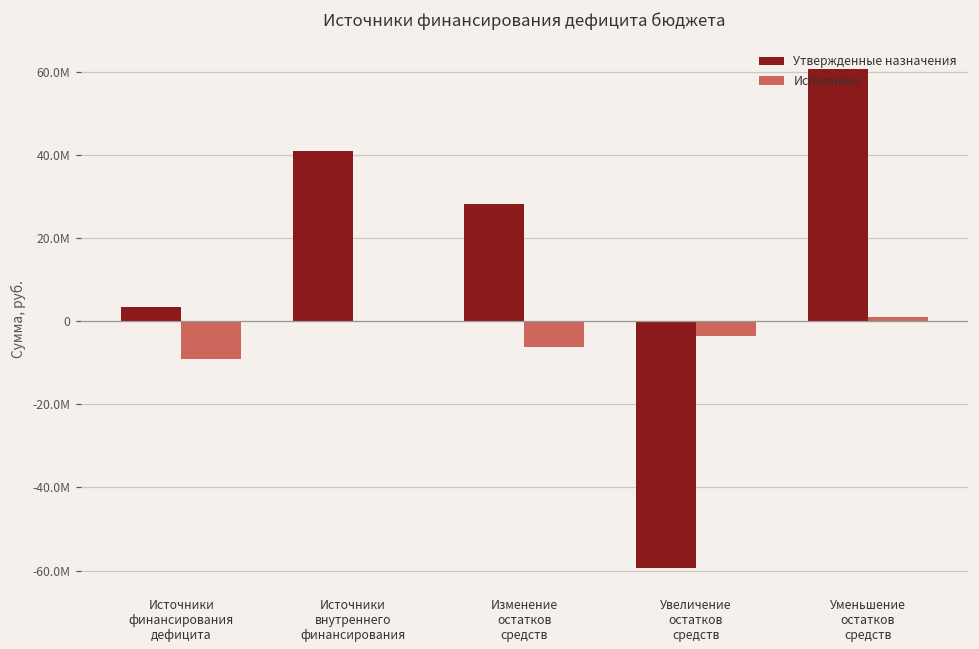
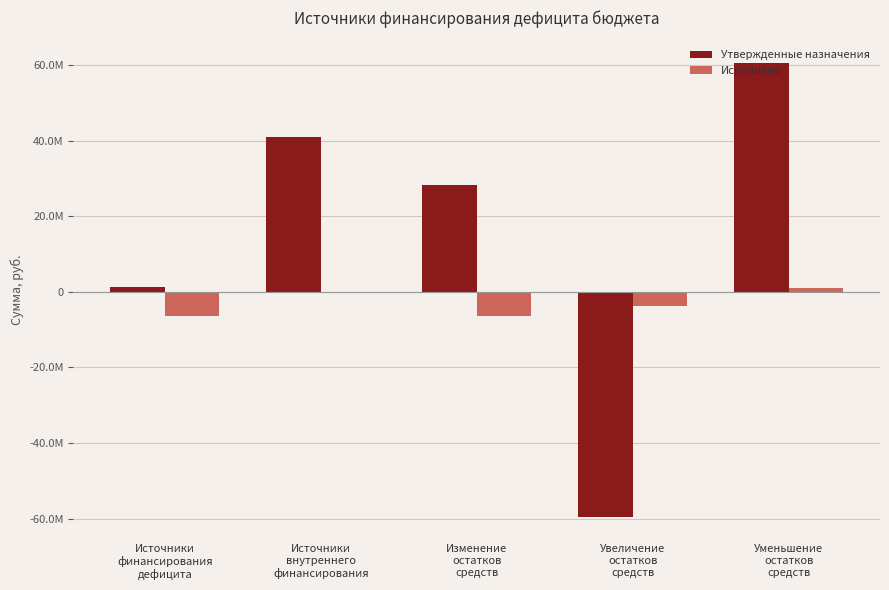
Утвержденные назначения, Источники финансирования дефицита: 3000000 -> 1000000
Исполнено, Источники финансирования дефицита: -9000000 -> -6000000
